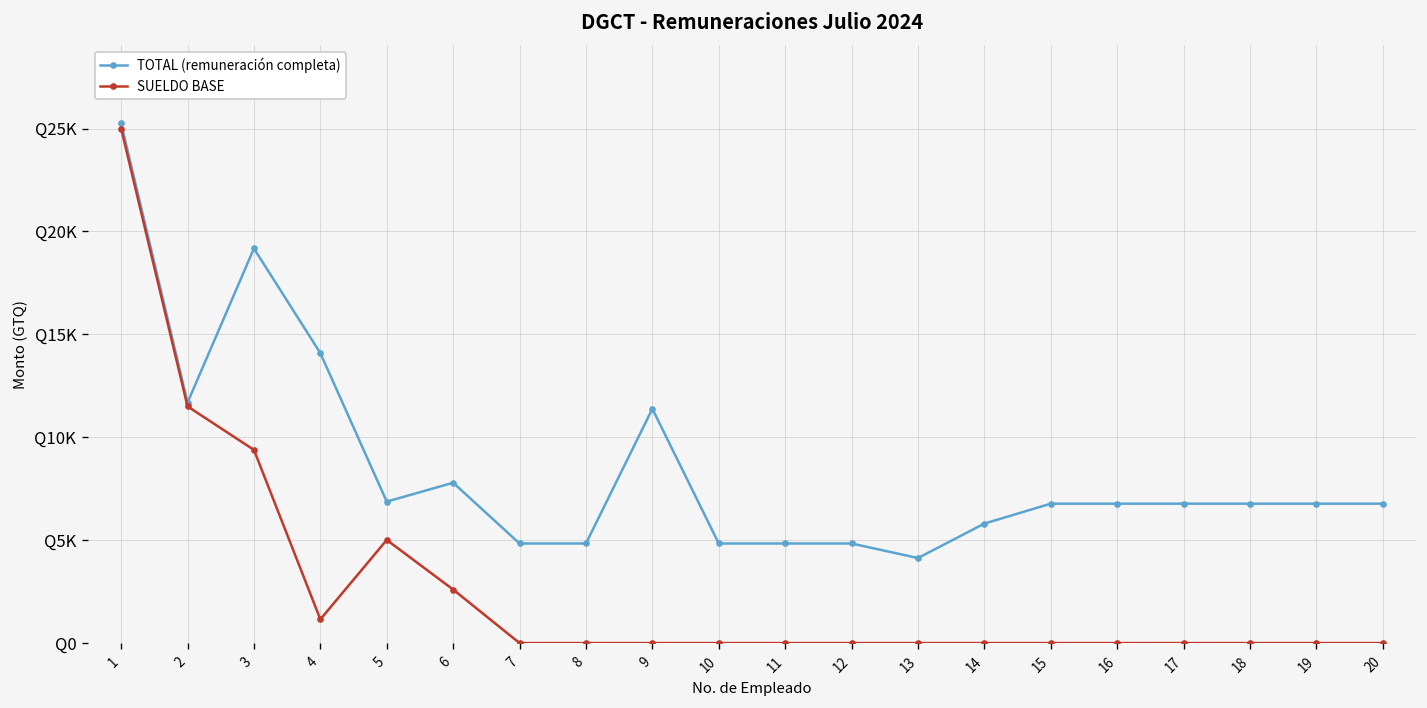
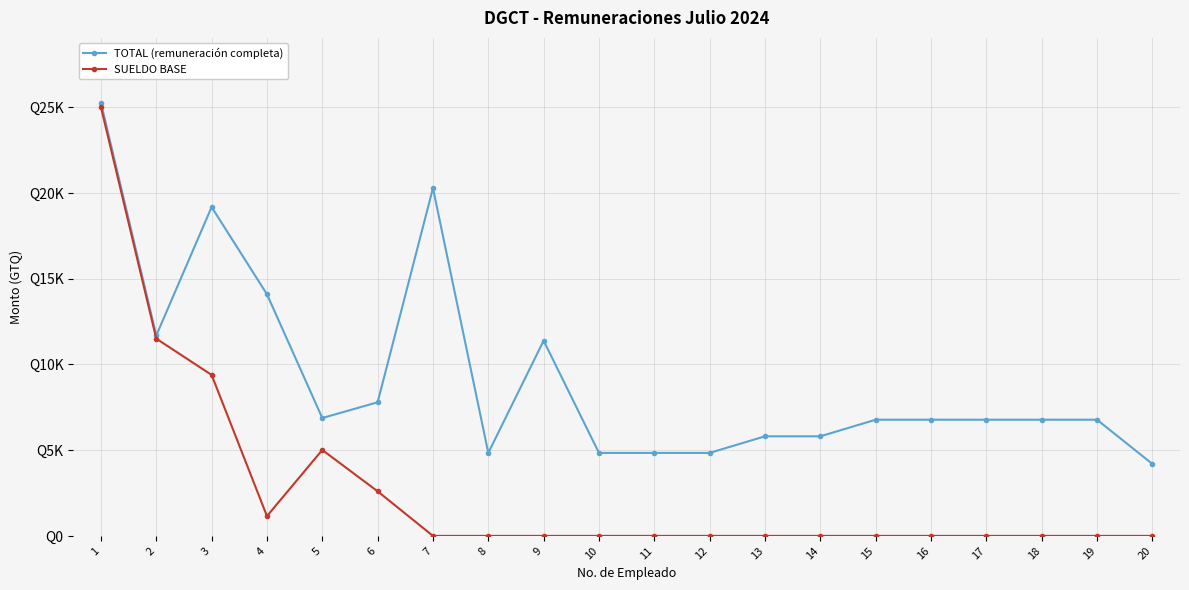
TOTAL (remuneración completa), 7: Q4800 -> Q20300
TOTAL (remuneración completa), 13: Q4100 -> Q5800
TOTAL (remuneración completa), 20: Q6800 -> Q4200
